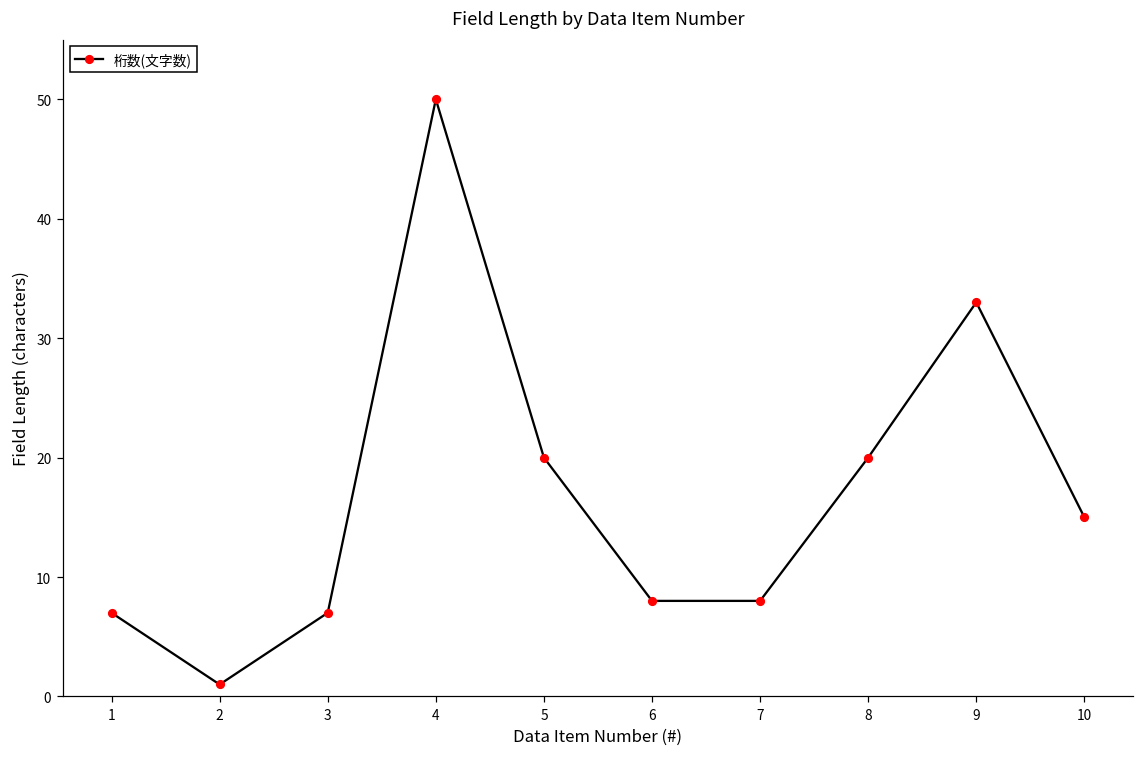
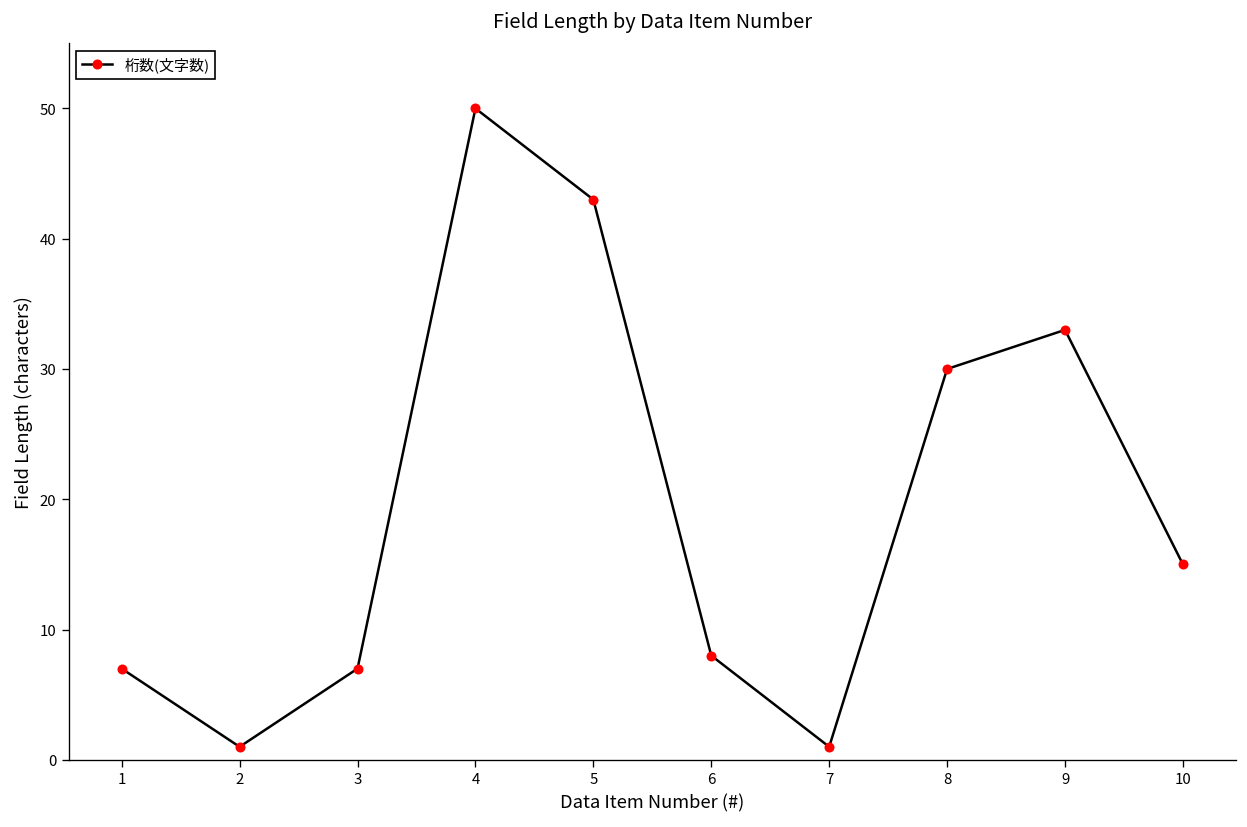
5: 20 -> 43
7: 8 -> 1
8: 20 -> 30
